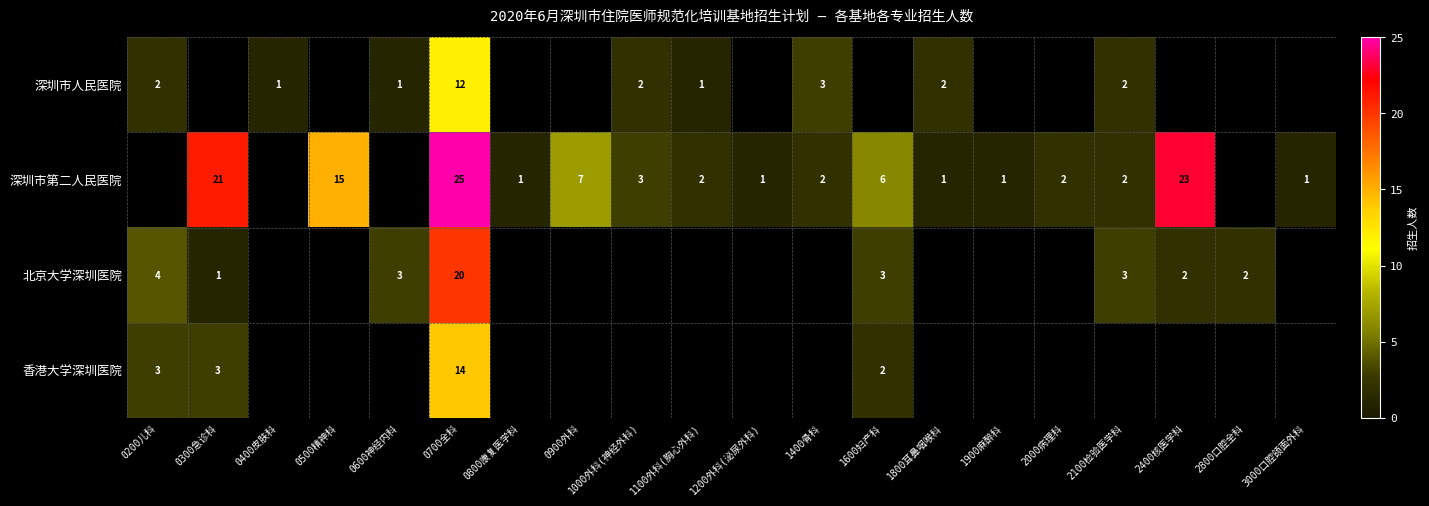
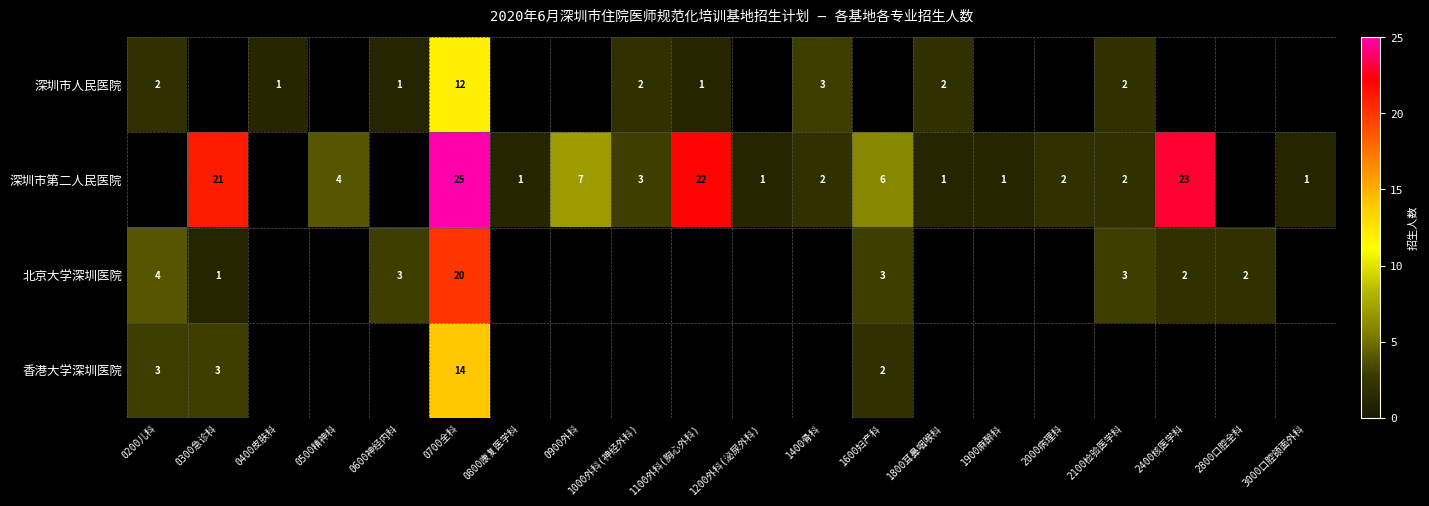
深圳市第二人民医院, 0500精神科: 15 -> 4
深圳市第二人民医院, 1100外科(胸心外科): 2 -> 22
